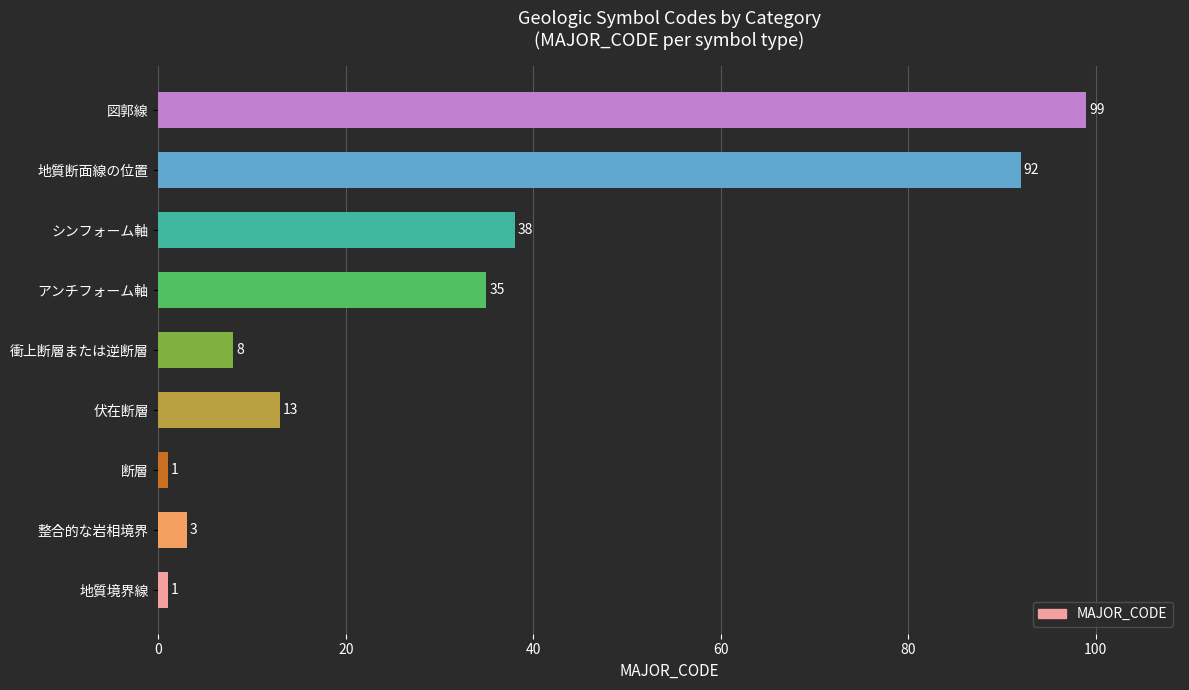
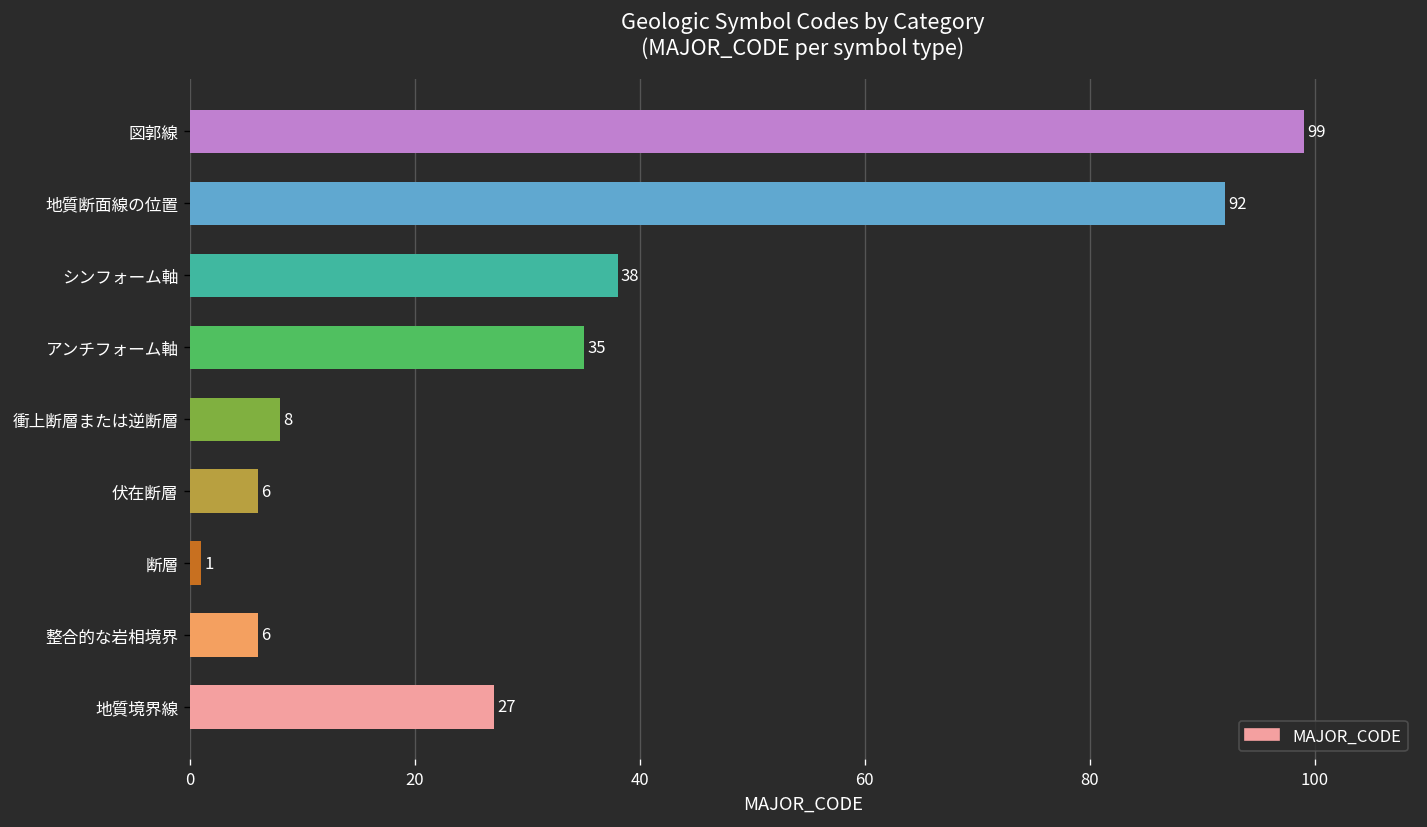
伏在断層: 13 -> 6
整合的な岩相境界: 3 -> 6
地質境界線: 1 -> 27
